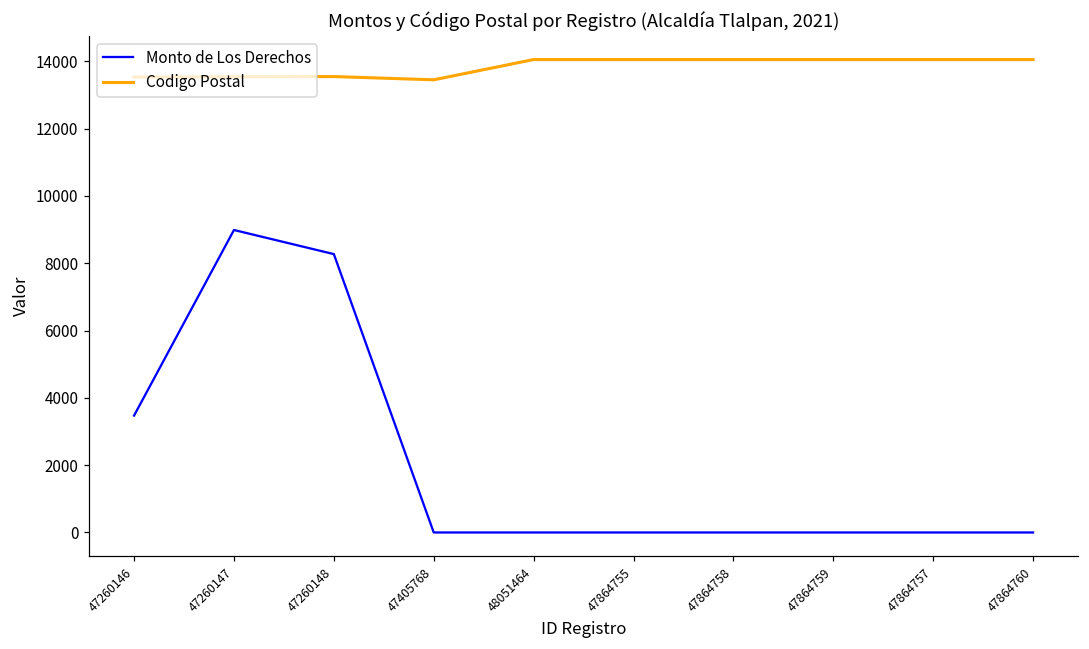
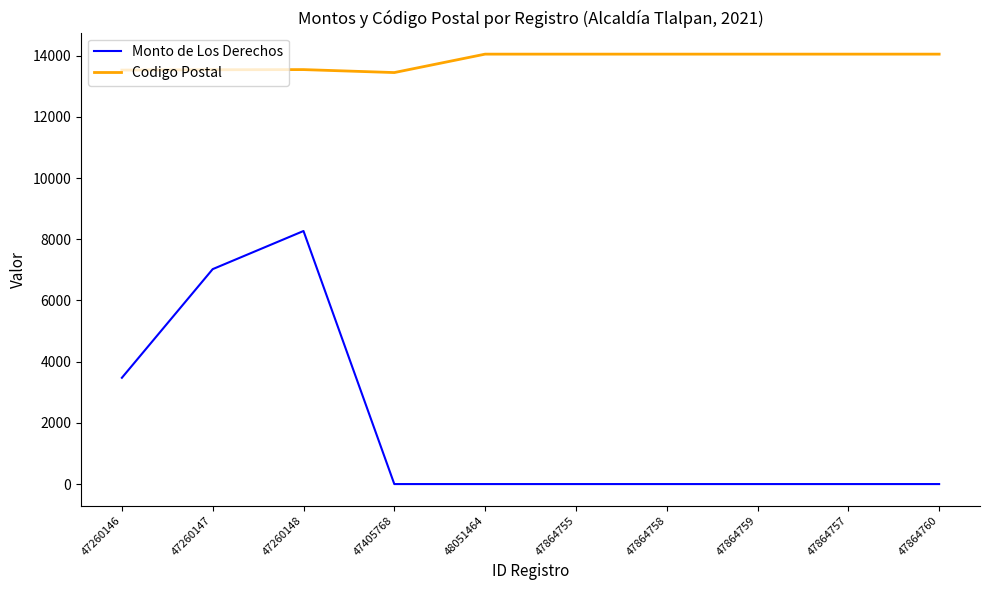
Monto de Los Derechos, 47260147: 9000 -> 7000
